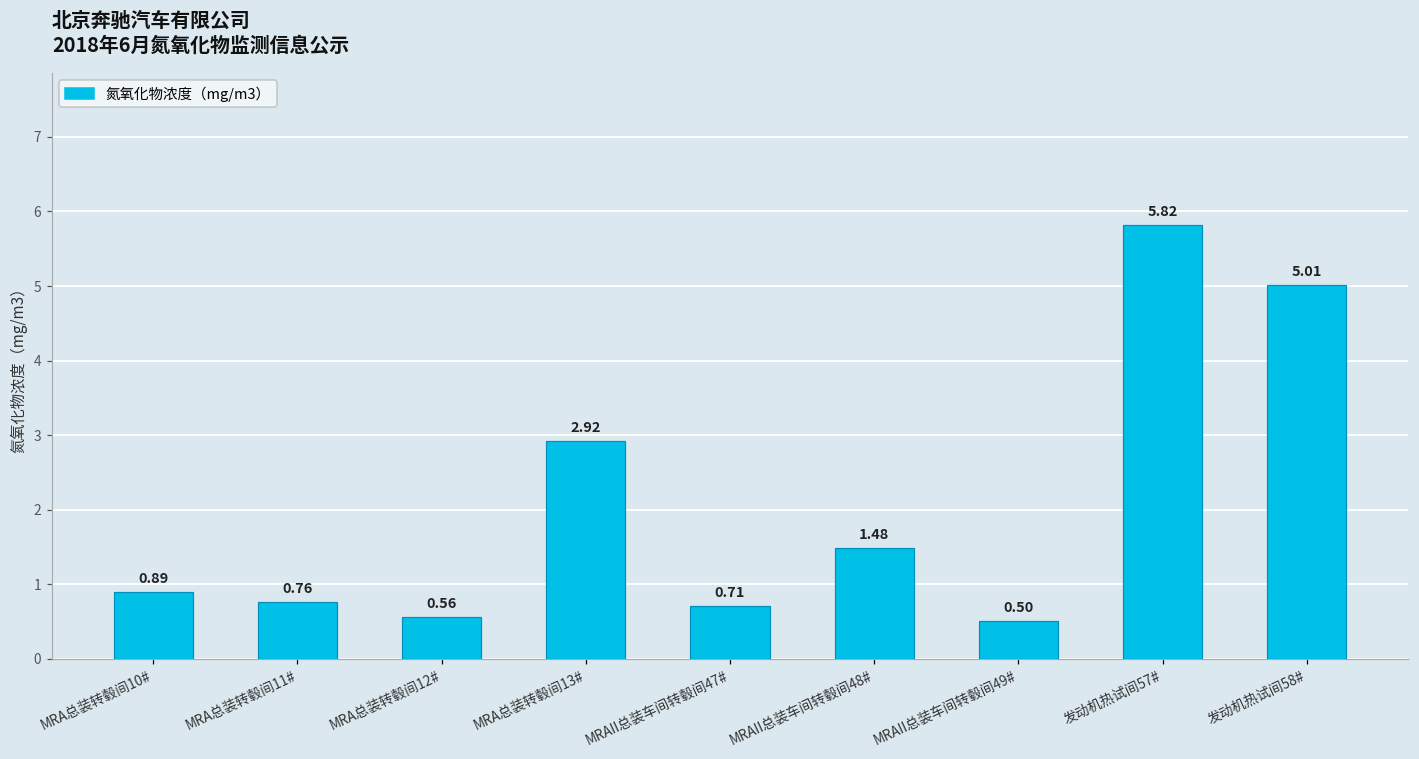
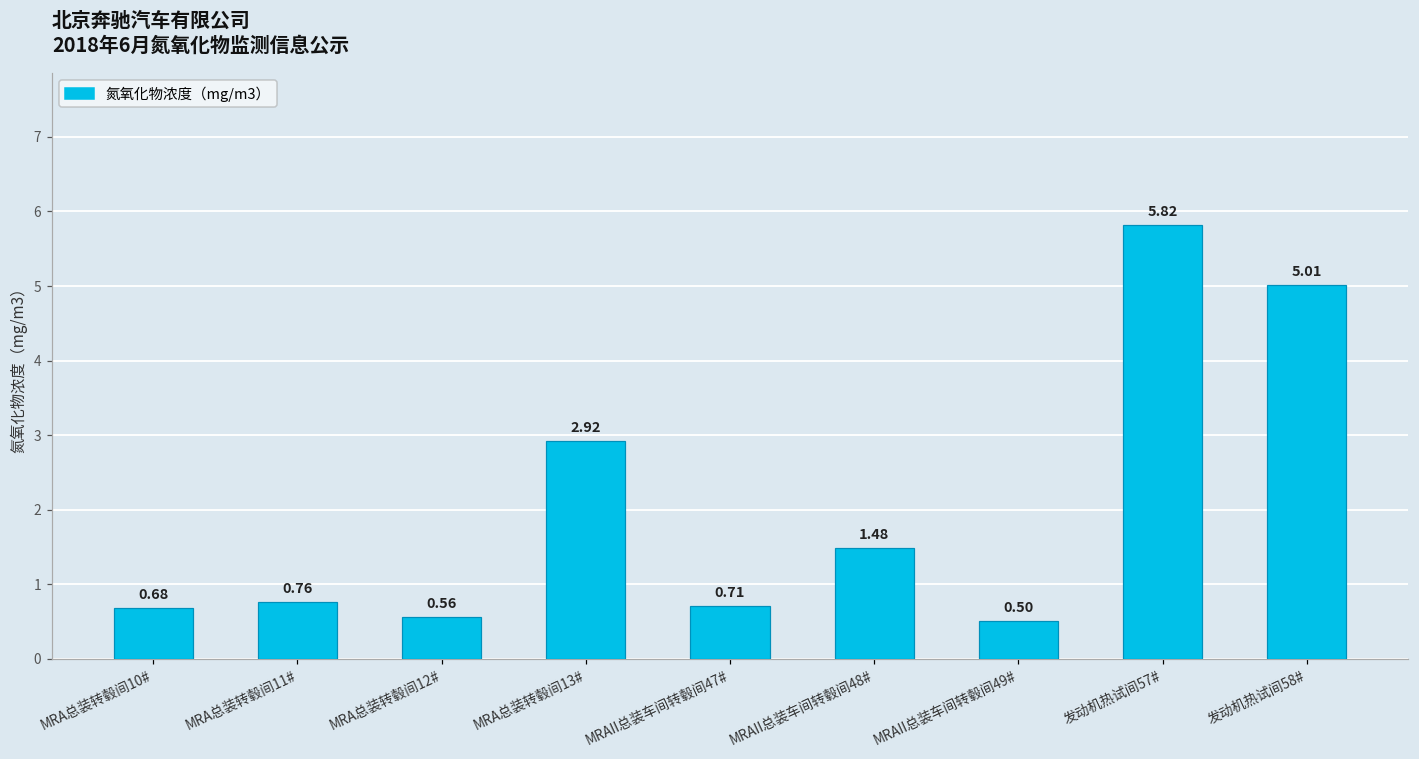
MRA总装转毂间10#: 0.89 -> 0.68
